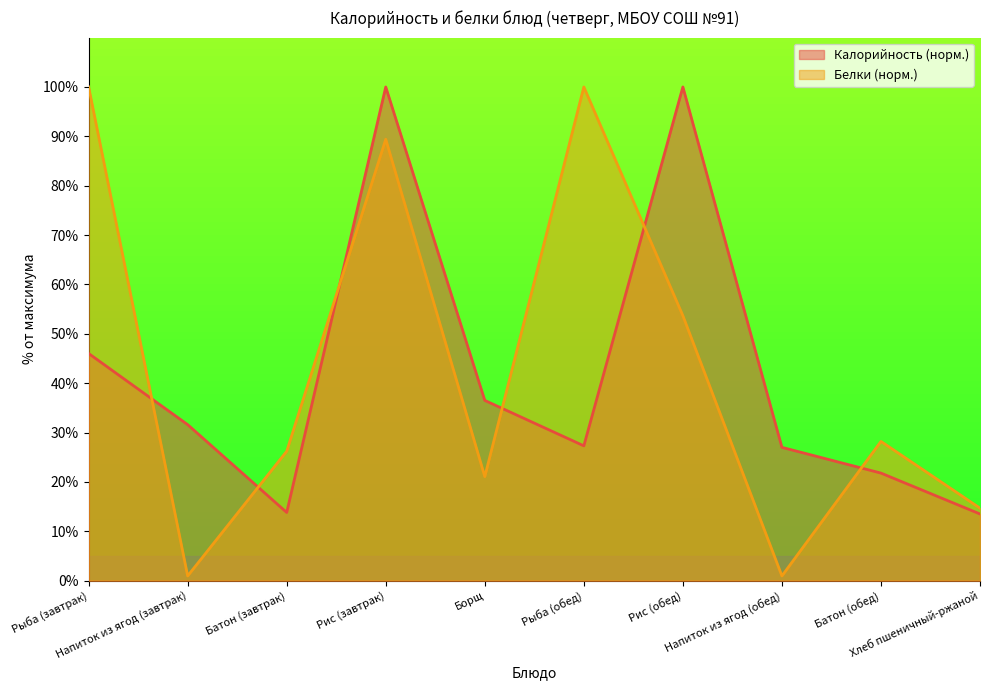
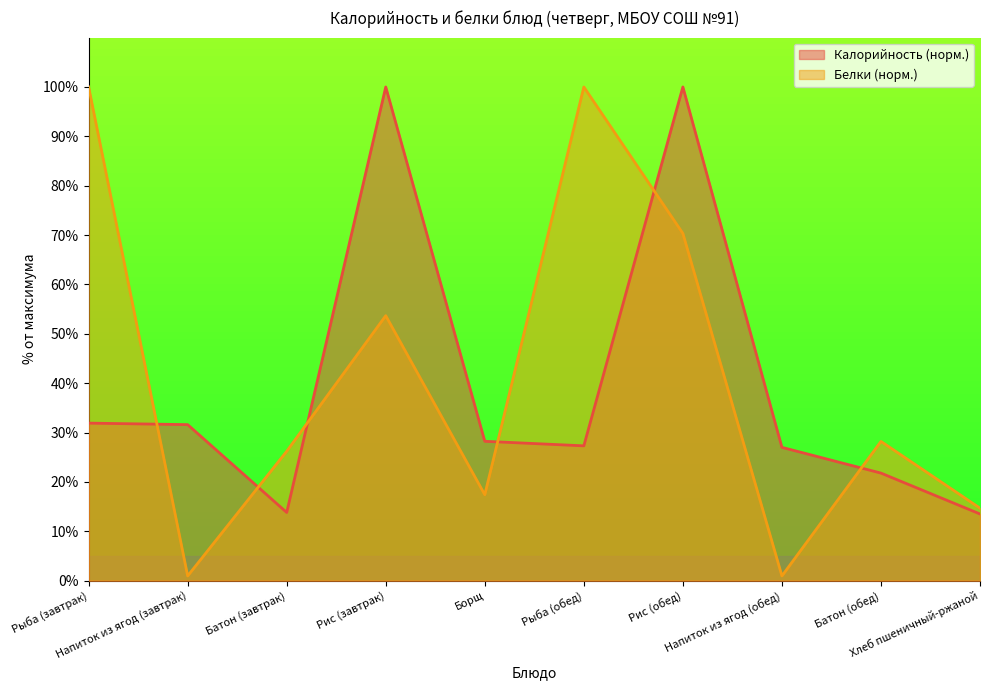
Калорийность (норм.), Рыба (завтрак): 46% -> 32%
Белки (норм.), Рис (завтрак): 89% -> 54%
Калорийность (норм.), Борщ: 37% -> 28%
Белки (норм.), Борщ: 21% -> 17%
Белки (норм.), Рис (обед): 54% -> 70%
